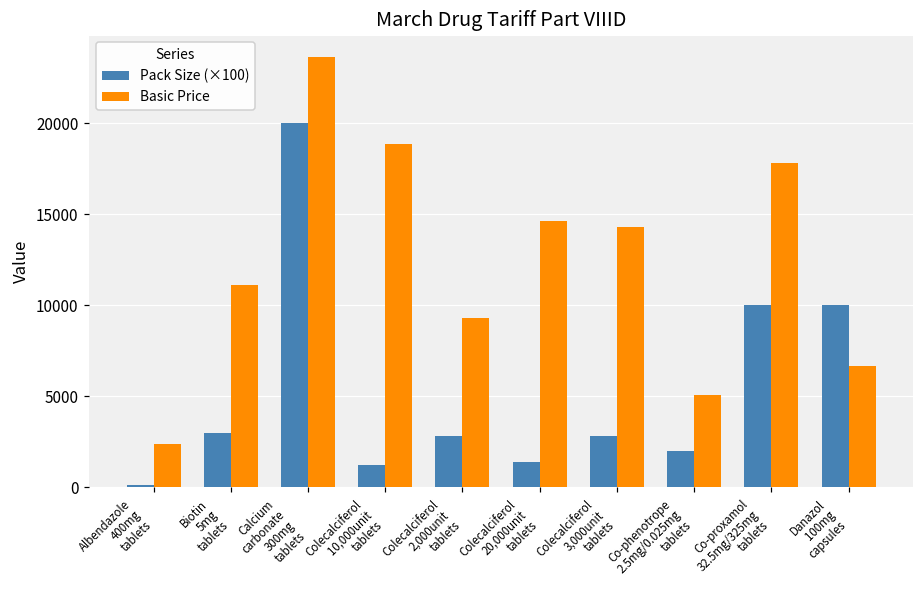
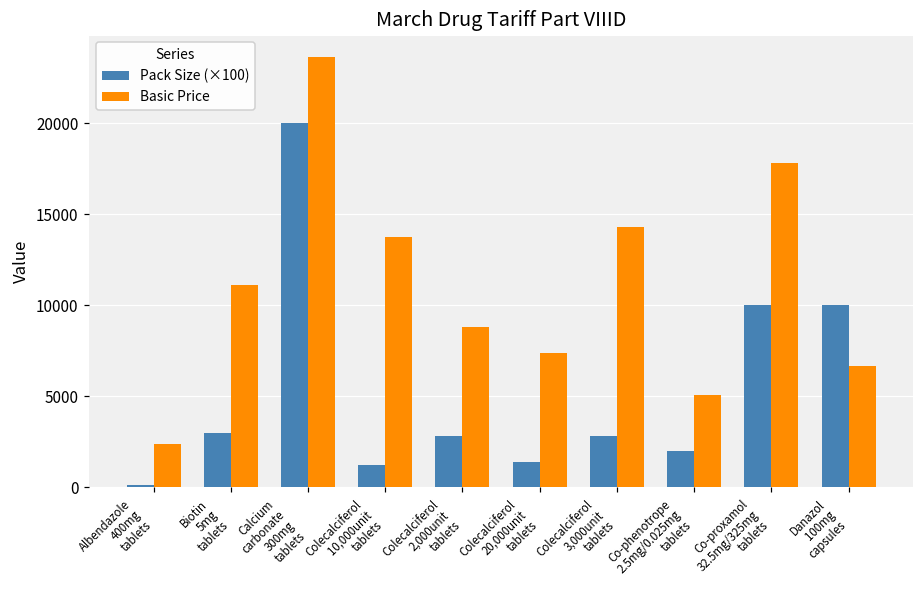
Basic Price, Colecalciferol 10,000unit tablets: 18900 -> 13700
Basic Price, Colecalciferol 2,000unit tablets: 9300 -> 8800
Basic Price, Colecalciferol 20,000unit tablets: 14600 -> 7400
